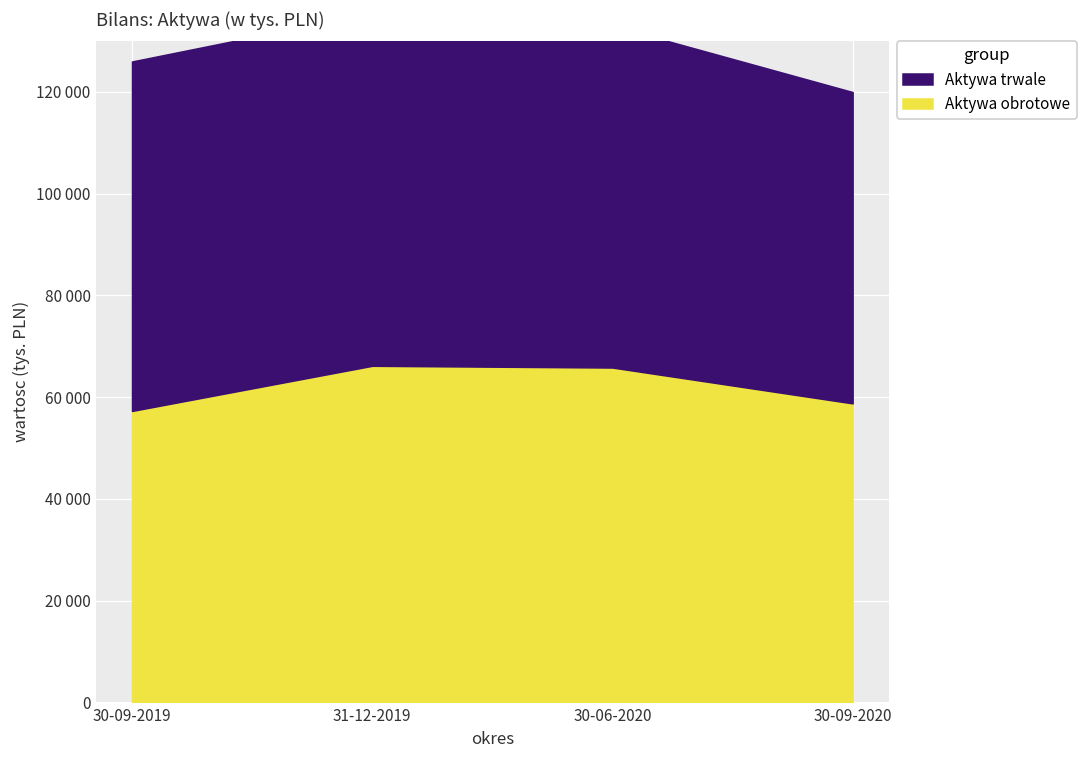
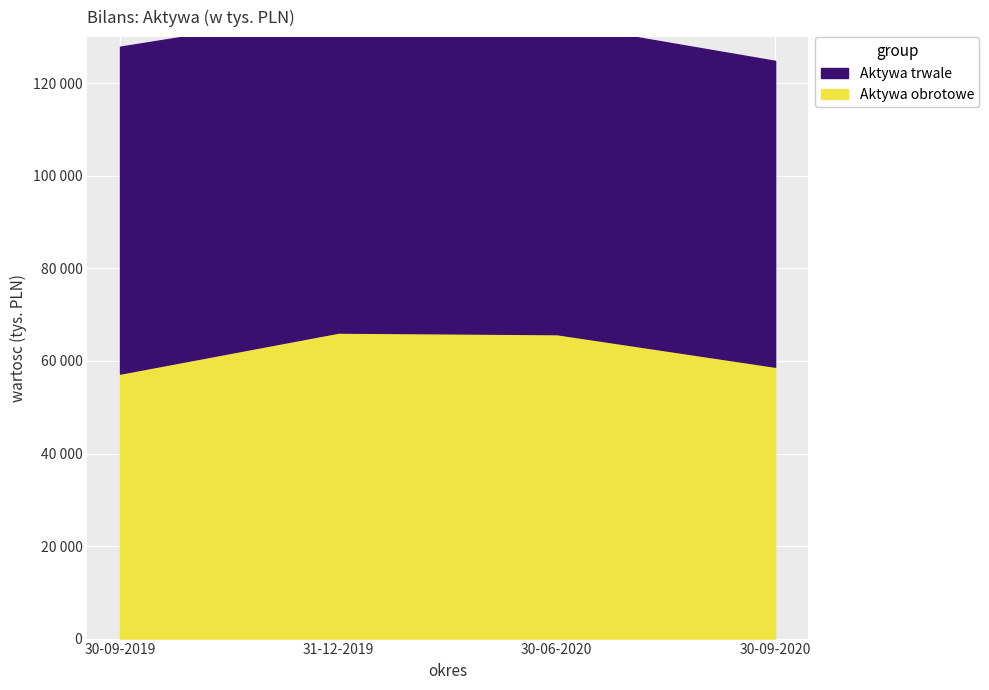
Aktywa trwale, 30-09-2019: 69000 -> 71000
Aktywa trwale, 30-09-2020: 61000 -> 66000
